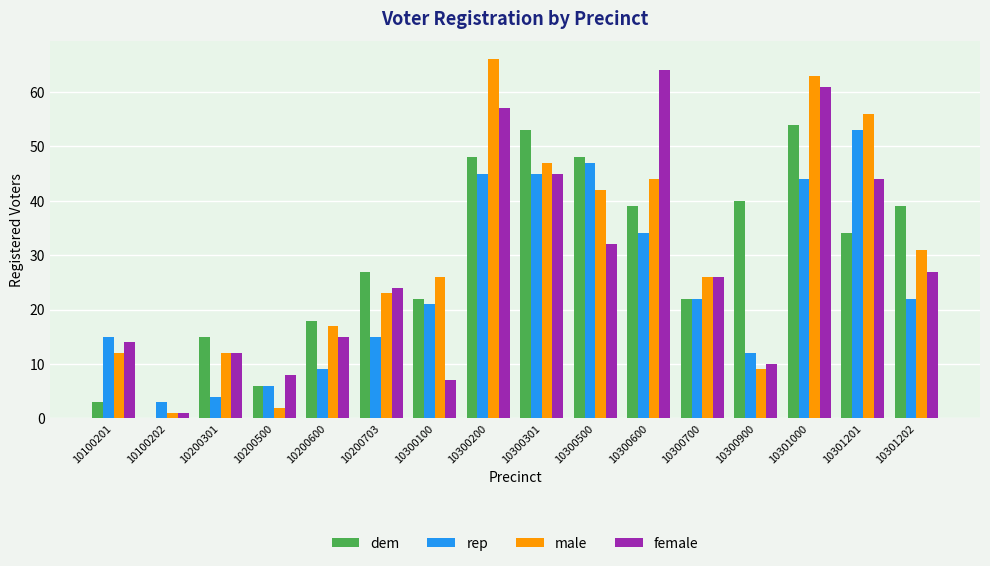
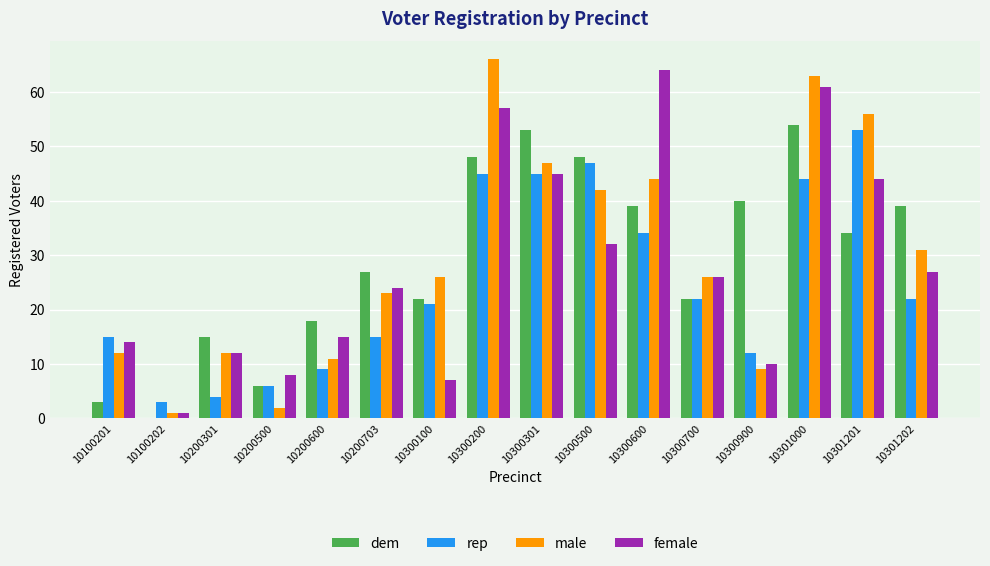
male, 10200600: 17 -> 11
